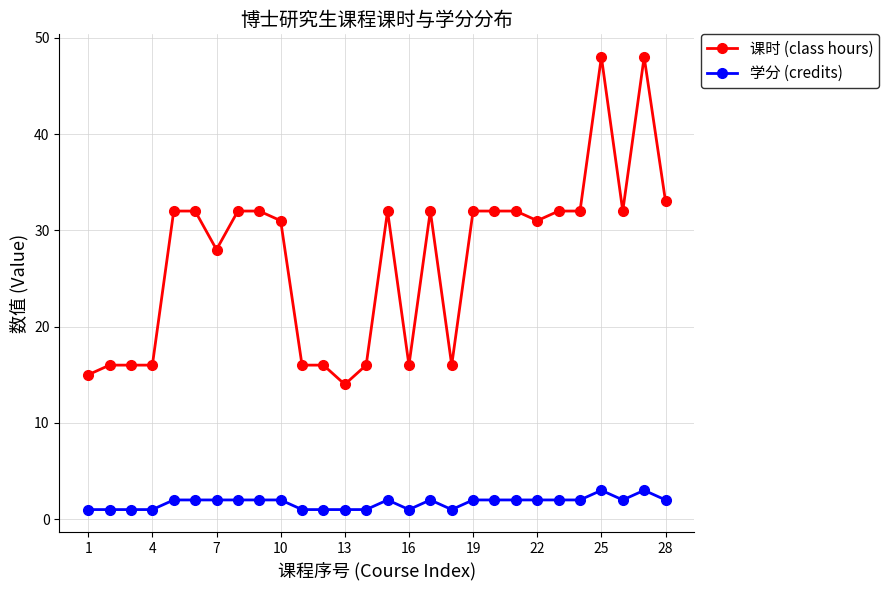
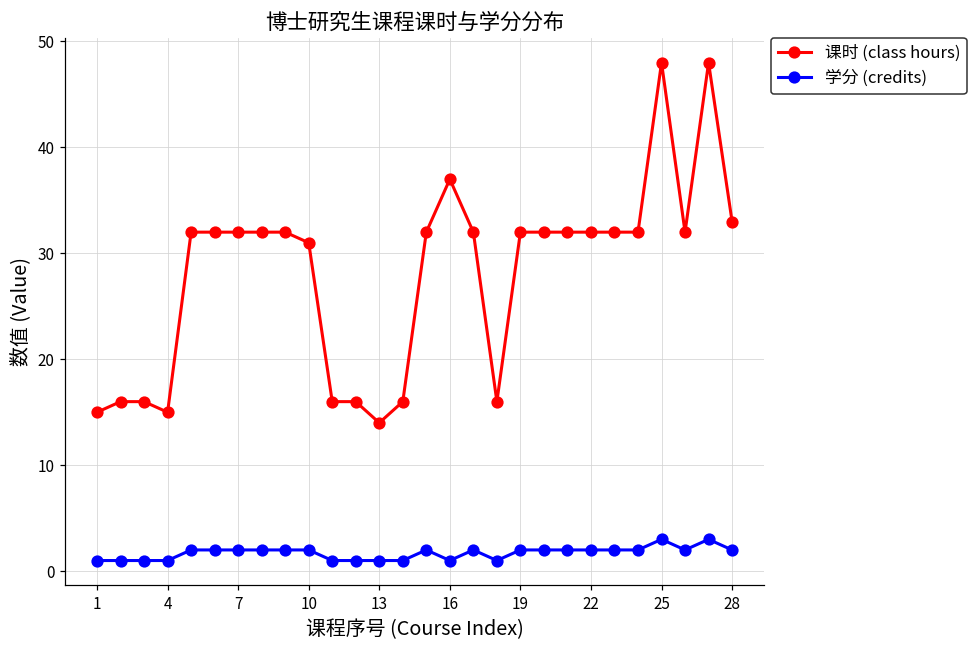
课时 (class hours), 4: 16 -> 15
课时 (class hours), 7: 28 -> 32
课时 (class hours), 16: 16 -> 37
课时 (class hours), 22: 31 -> 32
